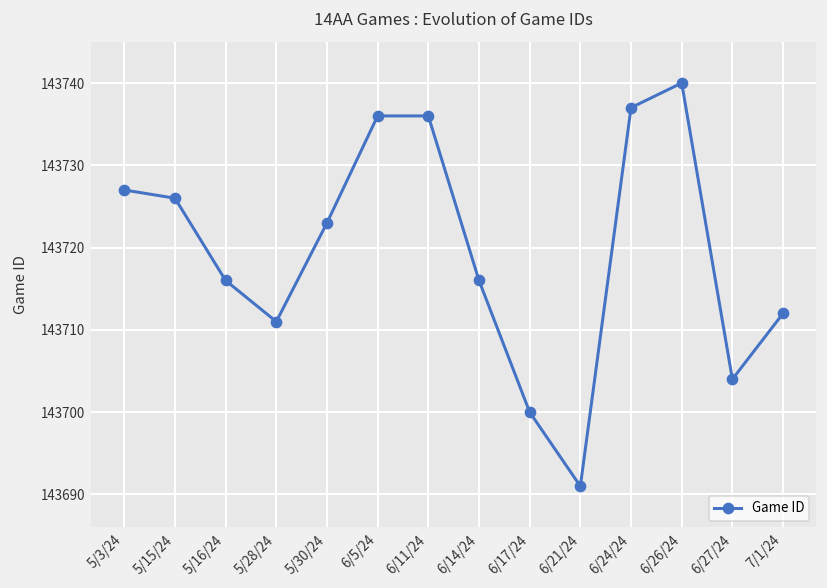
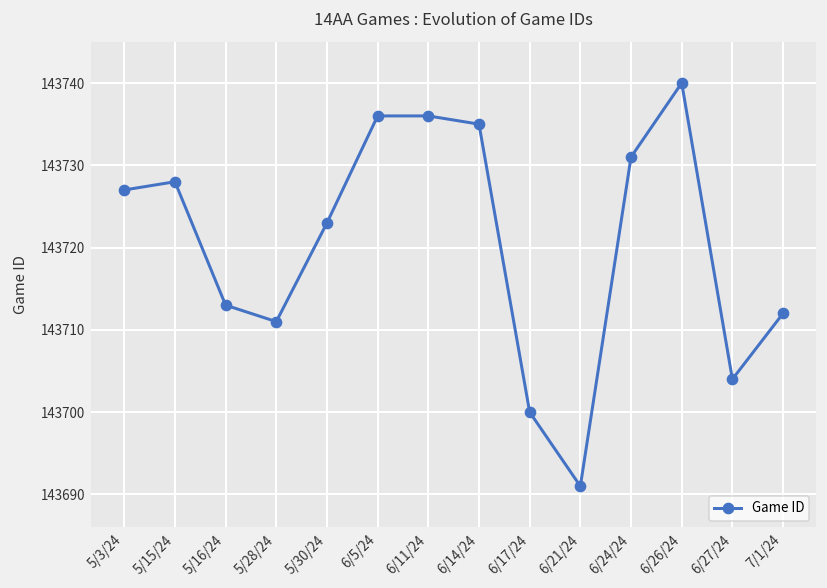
5/15/24: 143726 -> 143728
5/16/24: 143716 -> 143713
6/14/24: 143716 -> 143735
6/24/24: 143737 -> 143731
